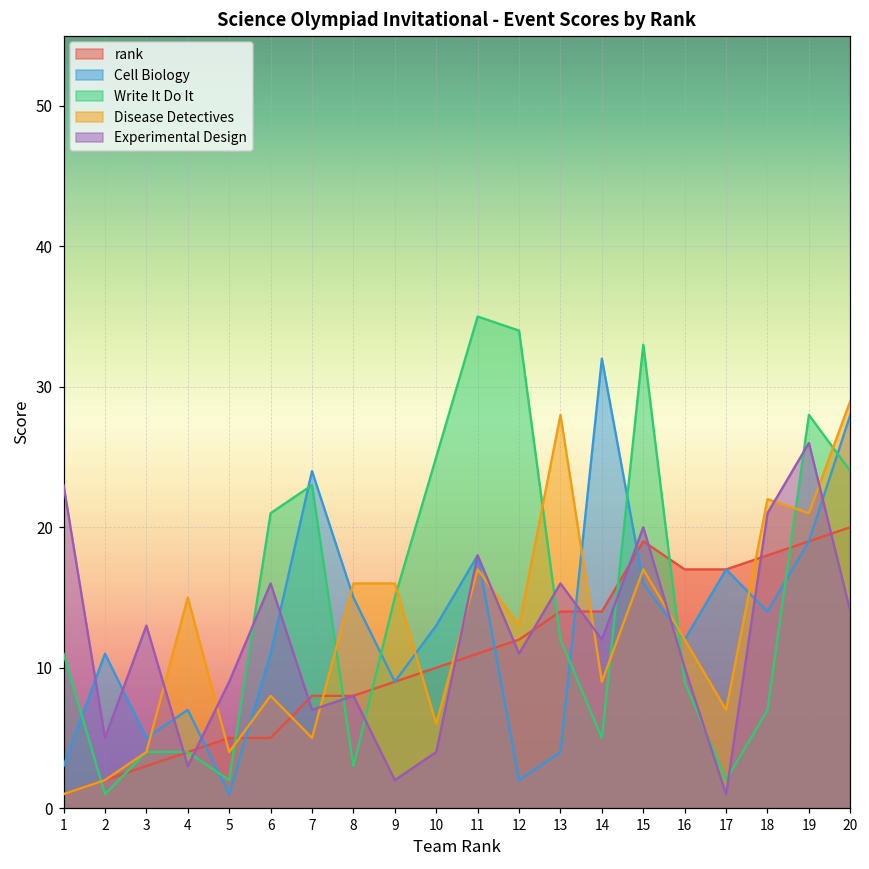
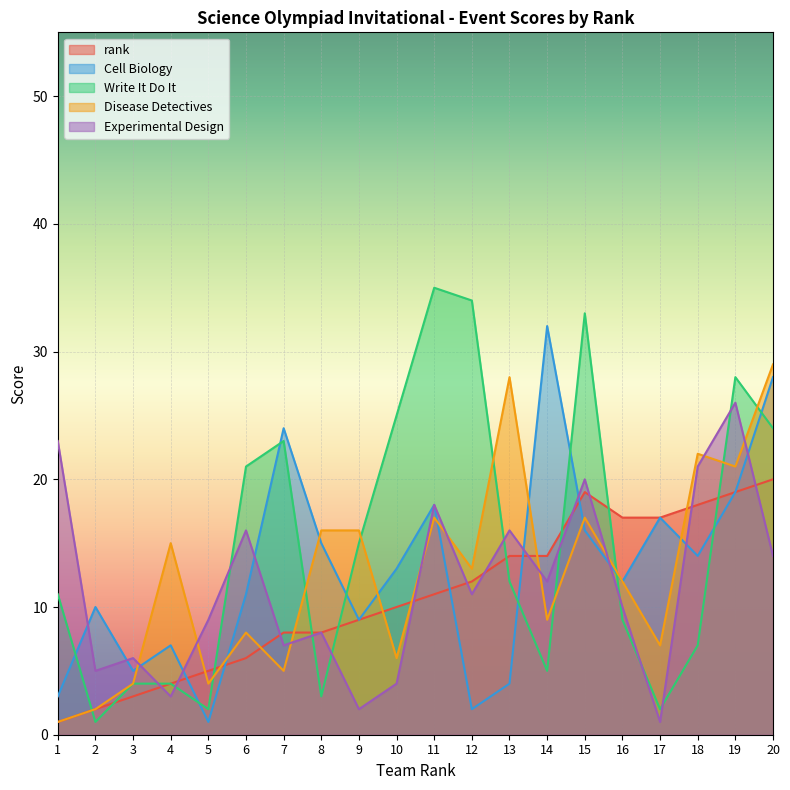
Cell Biology, 2: 11 -> 10
Experimental Design, 3: 13 -> 6
rank, 6: 5 -> 6
